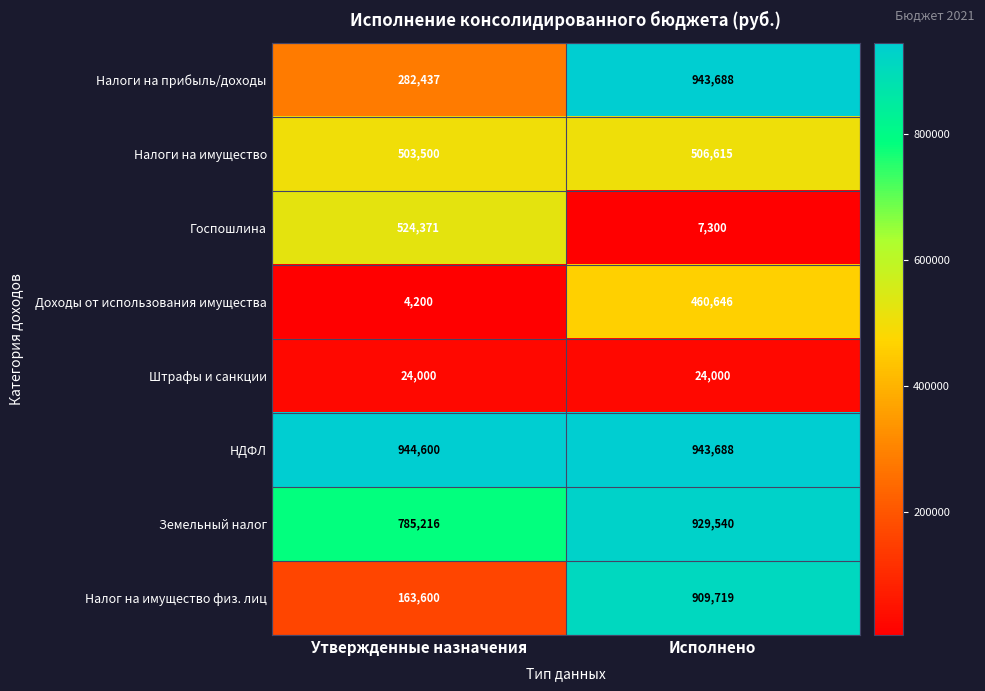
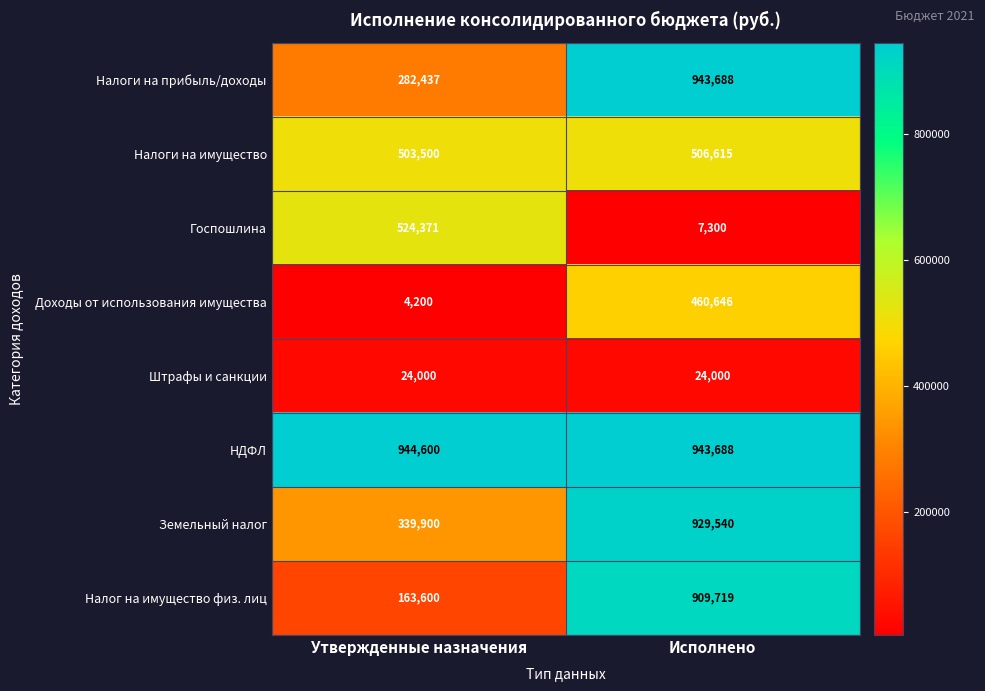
Земельный налог, Утвержденные назначения: 785,216 -> 339,900
